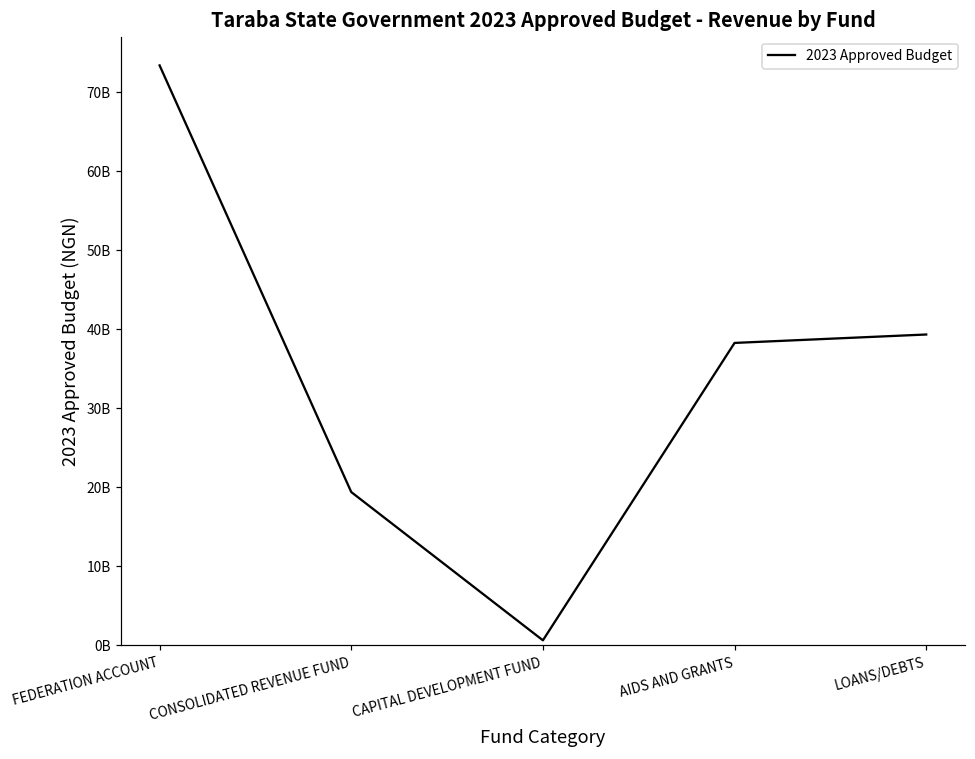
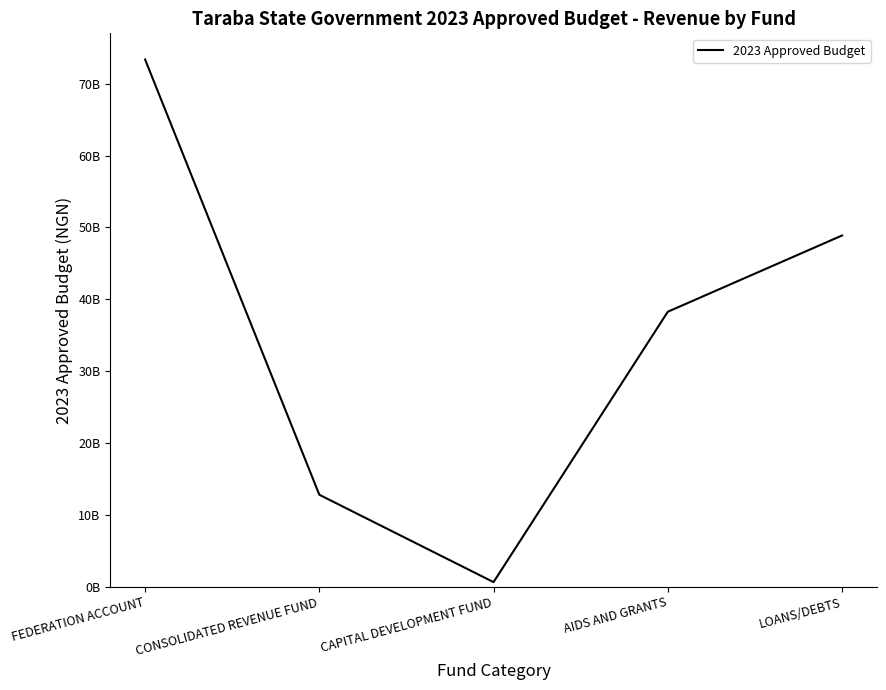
CONSOLIDATED REVENUE FUND: 19000000000 -> 13000000000
LOANS/DEBTS: 39000000000 -> 49000000000
